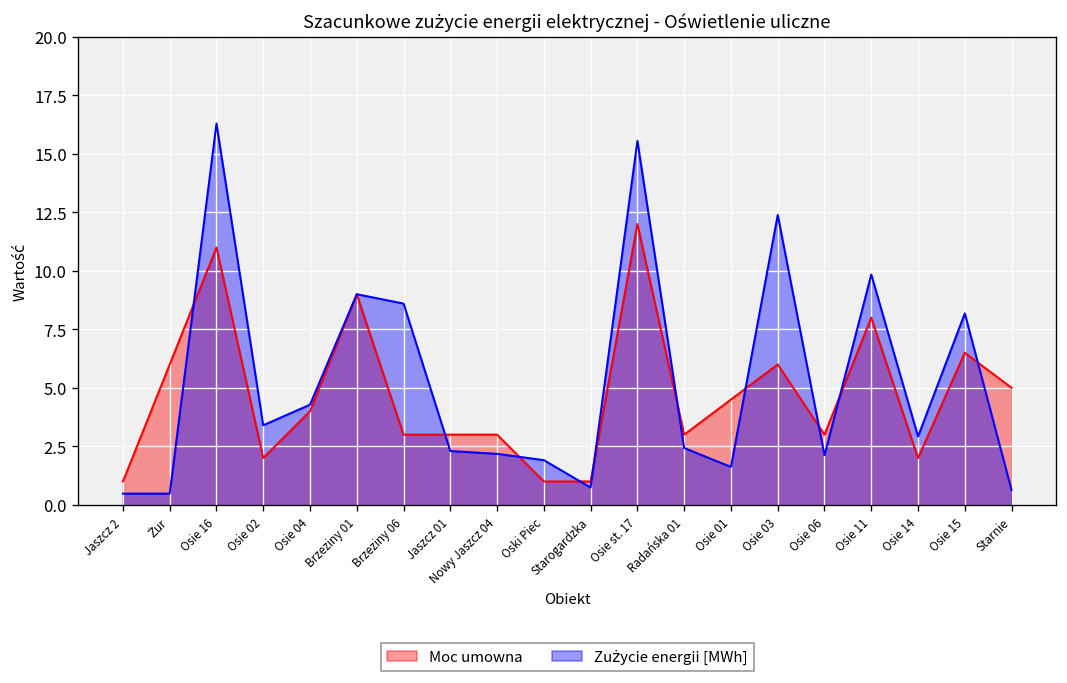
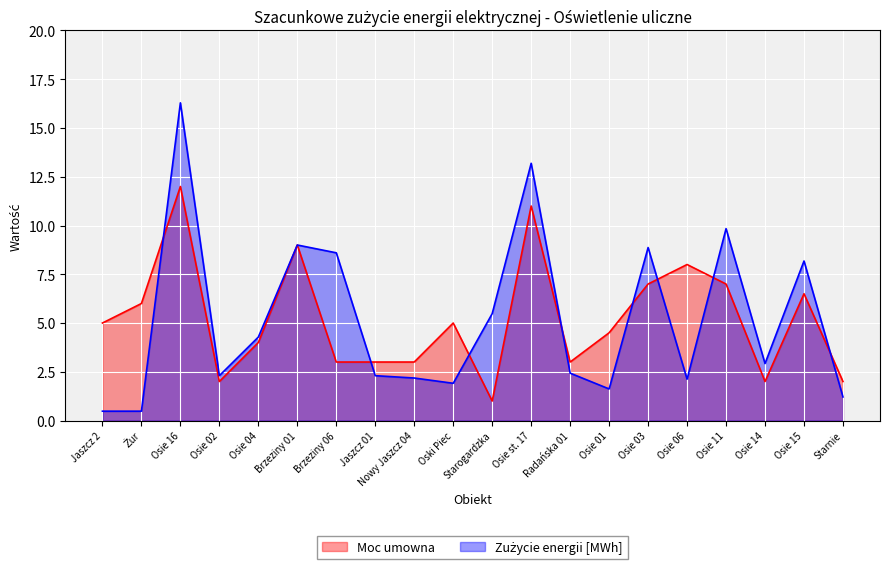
Moc umowna, Jaszcz 2: 1 -> 5
Moc umowna, Osie 16: 11 -> 12
Zużycie energii [MWh], Osie 02: 3.4 -> 2.3
Moc umowna, Oski Piec: 1 -> 5
Zużycie energii [MWh], Starogardzka: 0.7 -> 5.5
Moc umowna, Osie st. 17: 12 -> 11
Zużycie energii [MWh], Osie st. 17: 15.6 -> 13.2
Moc umowna, Osie 03: 6 -> 7
Zużycie energii [MWh], Osie 03: 12.4 -> 8.9
Moc umowna, Osie 06: 3 -> 8
Moc umowna, Osie 11: 8 -> 7
Moc umowna, Starnie: 5 -> 2
Zużycie energii [MWh], Starnie: 0.6 -> 1.2
